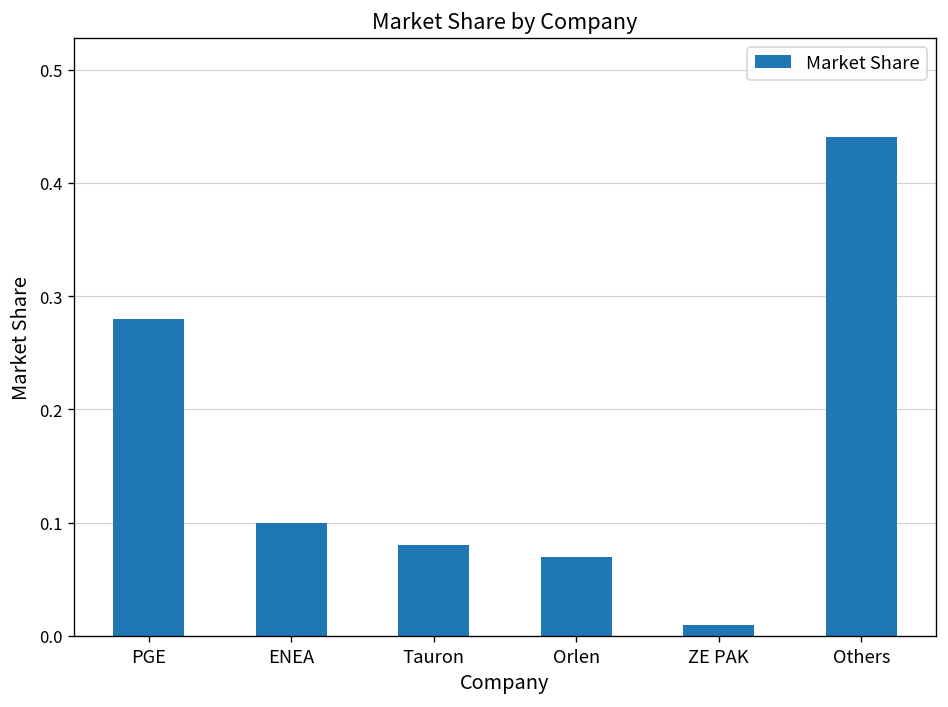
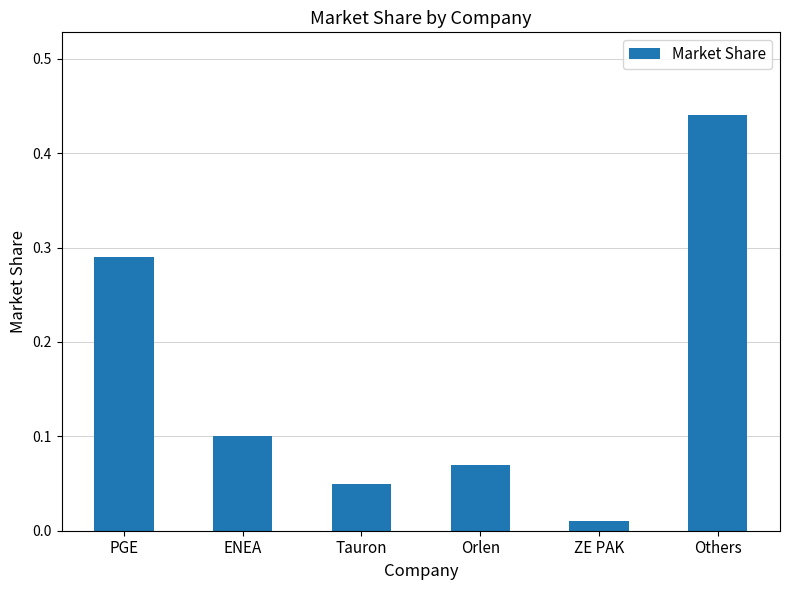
PGE: 0.28 -> 0.29
Tauron: 0.08 -> 0.05
